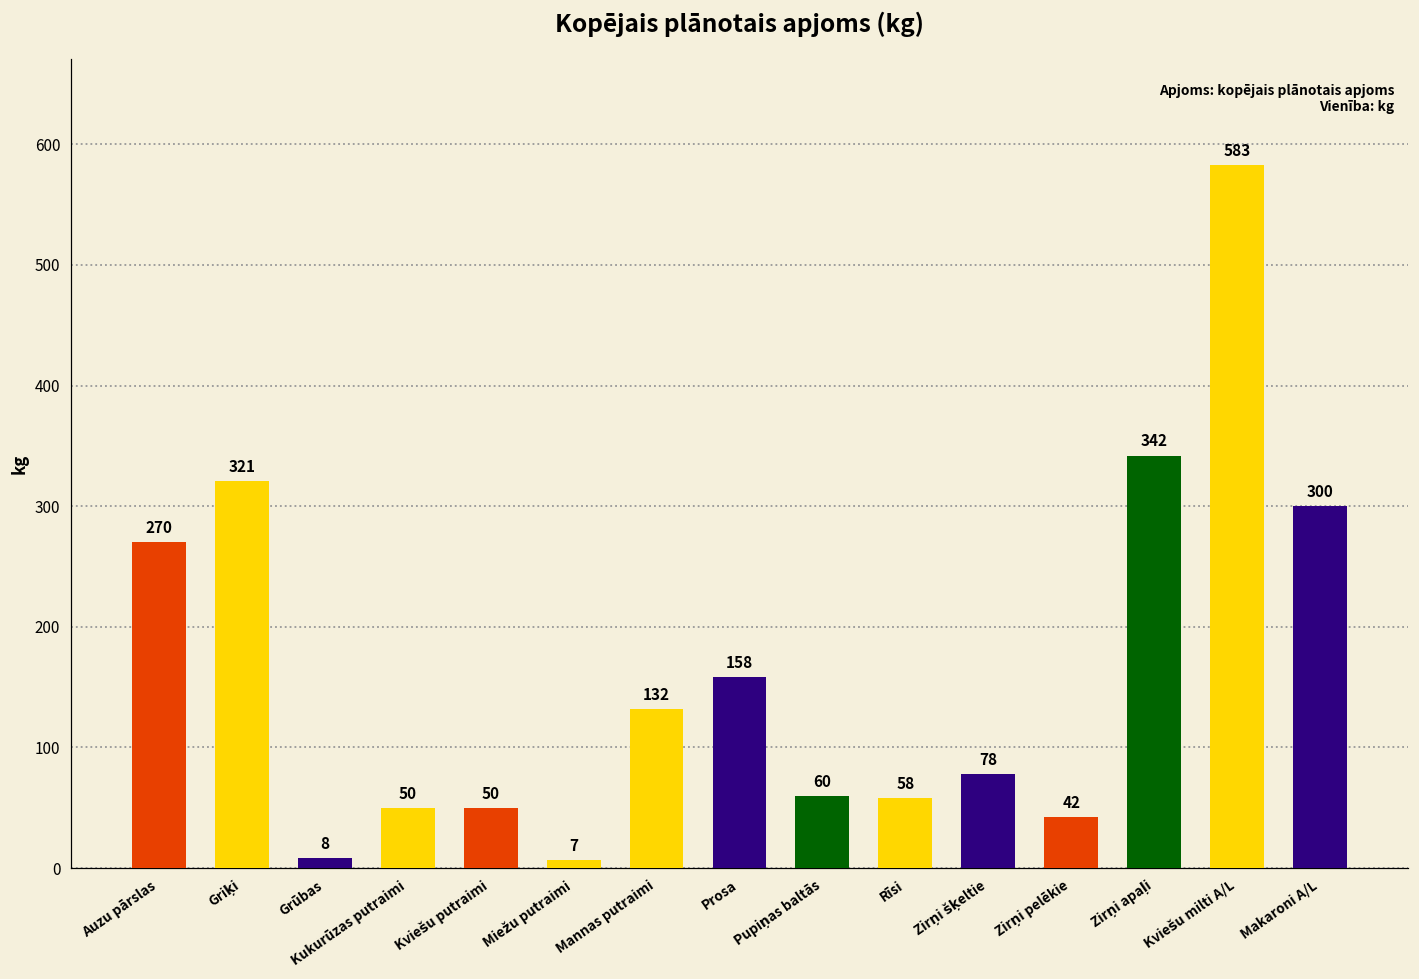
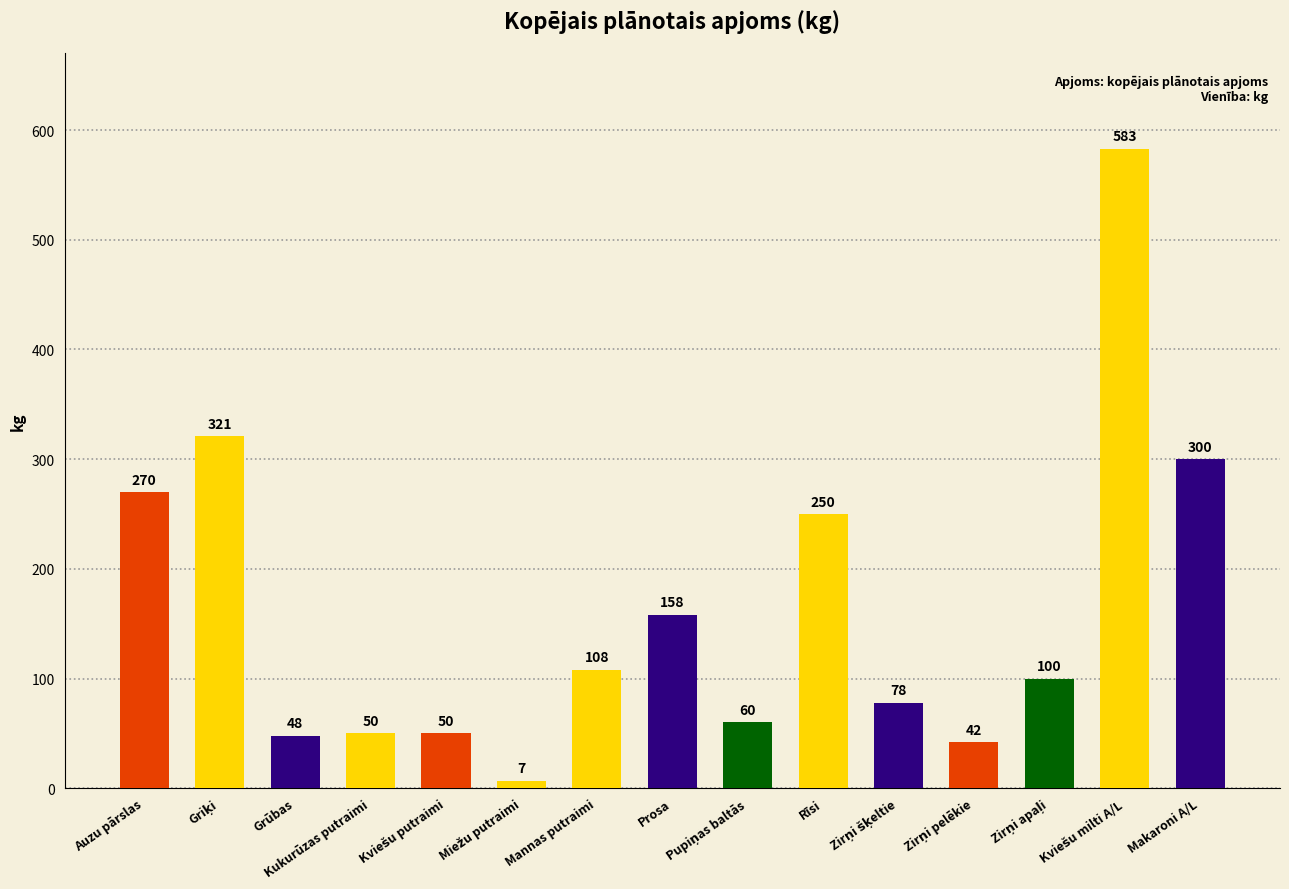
Grūbas: 8 -> 48
Mannas putraimi: 132 -> 108
Rīsi: 58 -> 250
Zirņi apaļi: 342 -> 100
